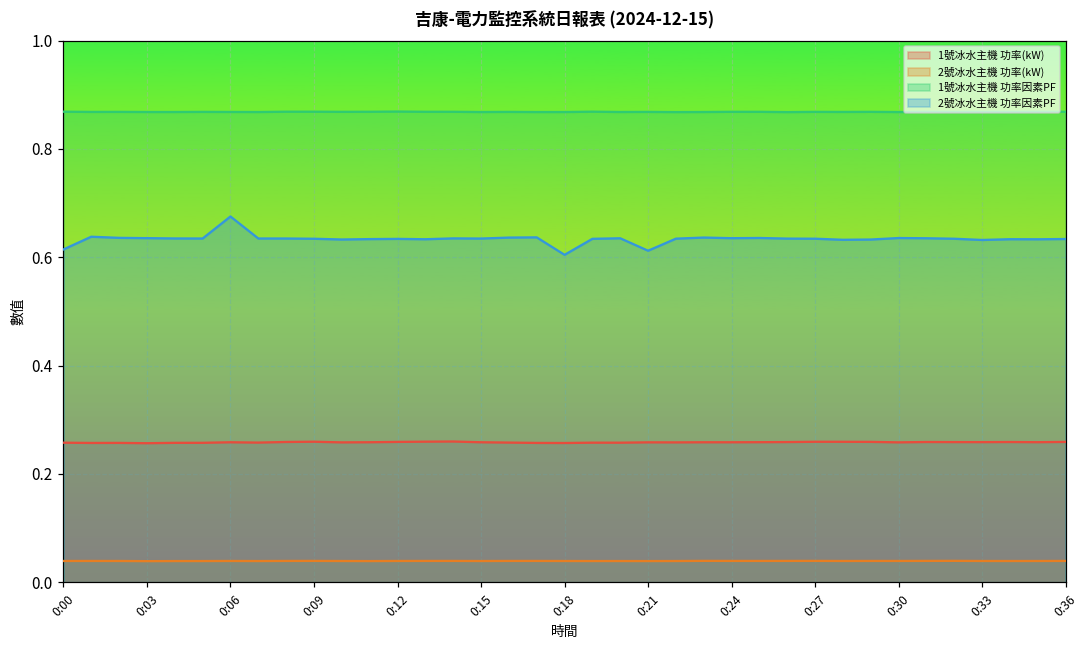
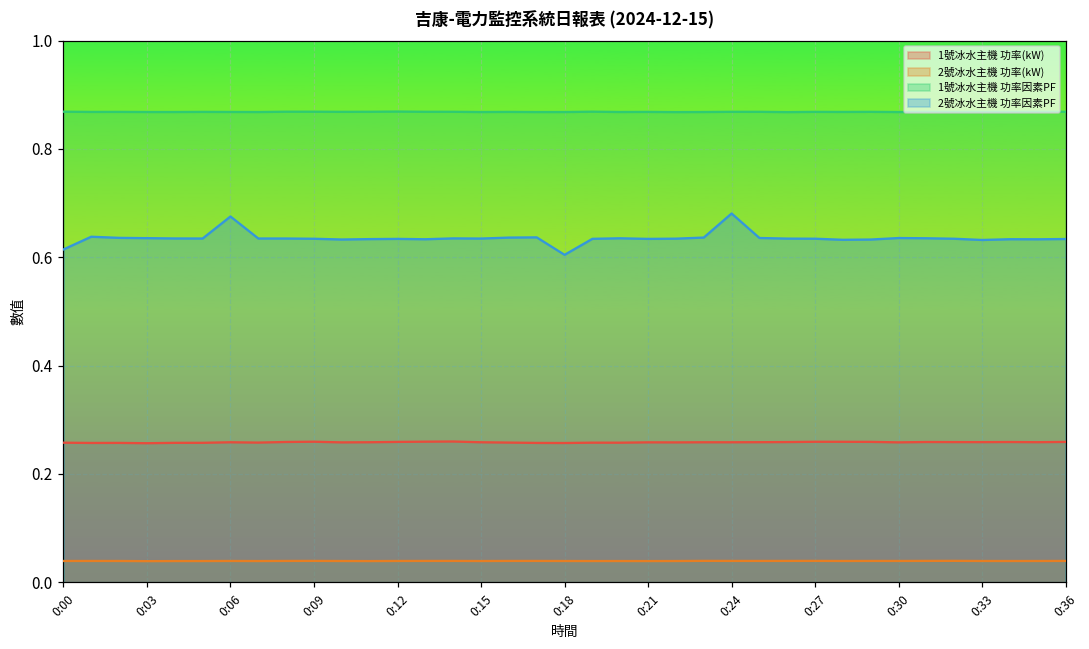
2號冰水主機 功率因素PF, 0:21: 0.61 -> 0.63
2號冰水主機 功率因素PF, 0:24: 0.64 -> 0.68
